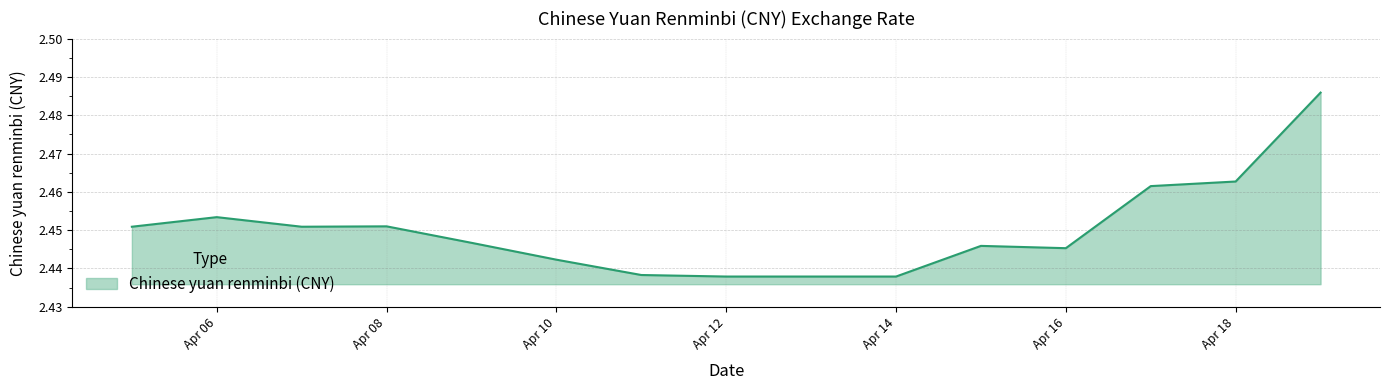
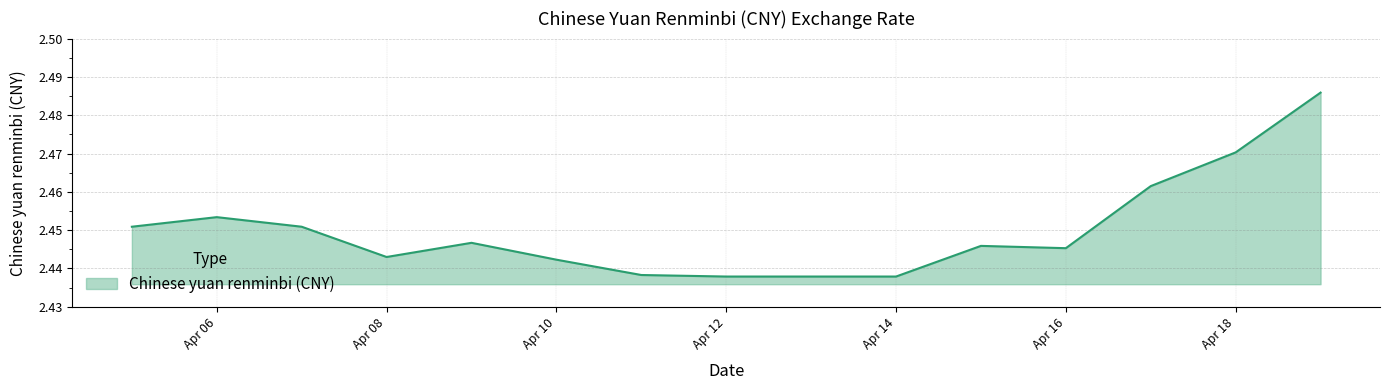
Apr 08: 2.451 -> 2.443
Apr 18: 2.463 -> 2.470
